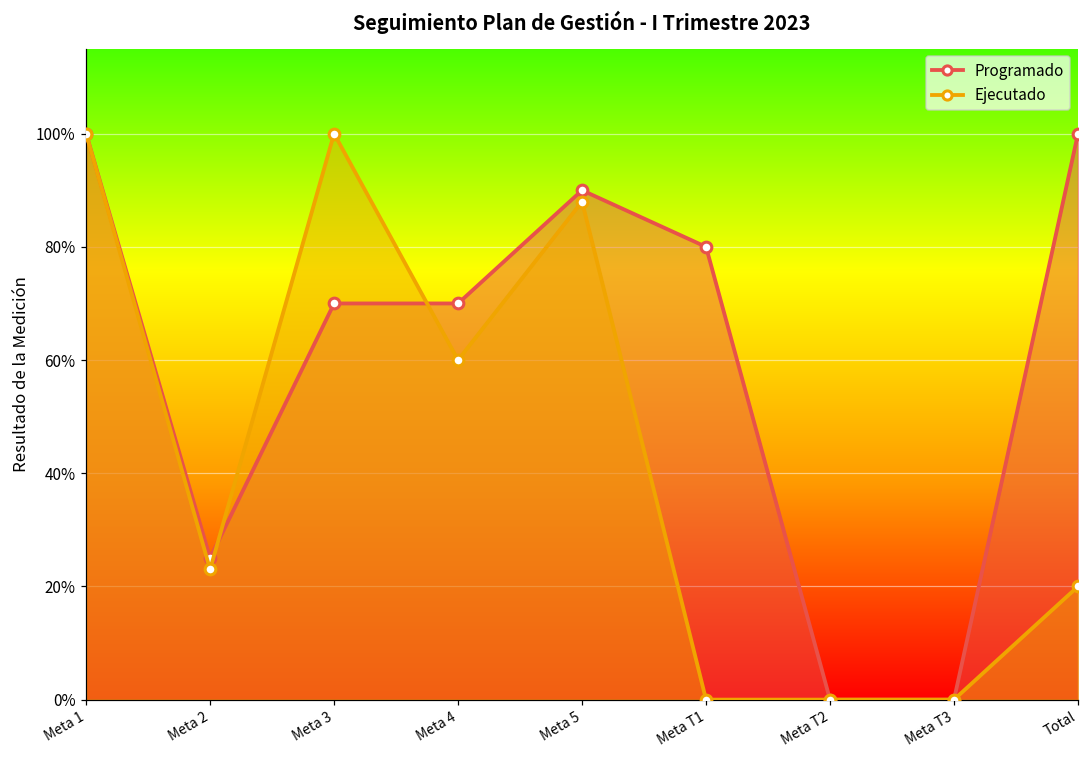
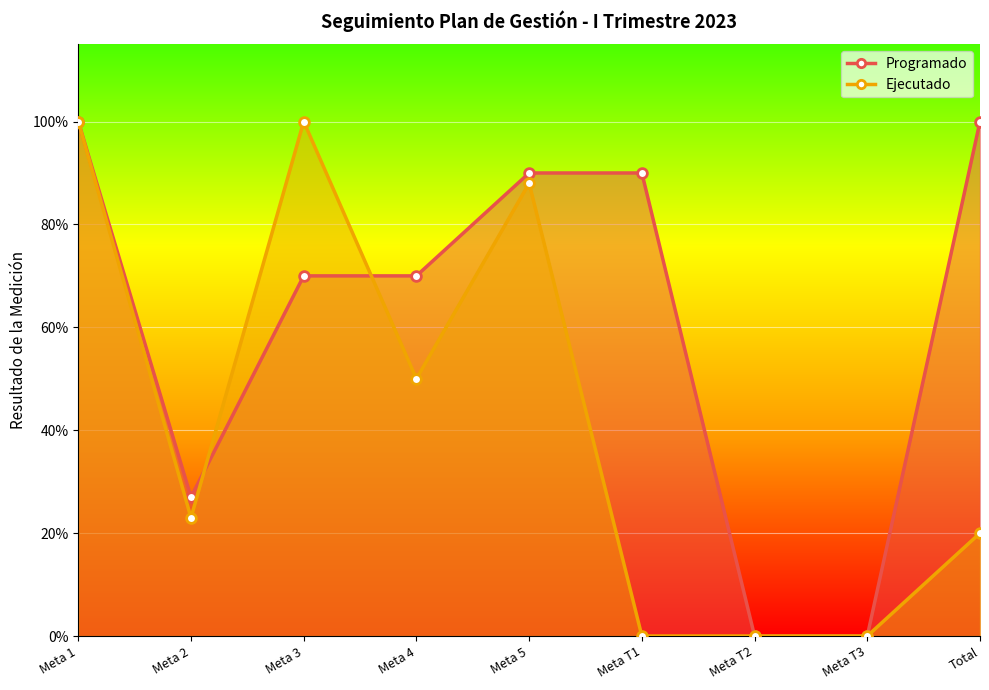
Programado, Meta 2: 25% -> 27%
Ejecutado, Meta 4: 60% -> 50%
Programado, Meta T1: 80% -> 90%
